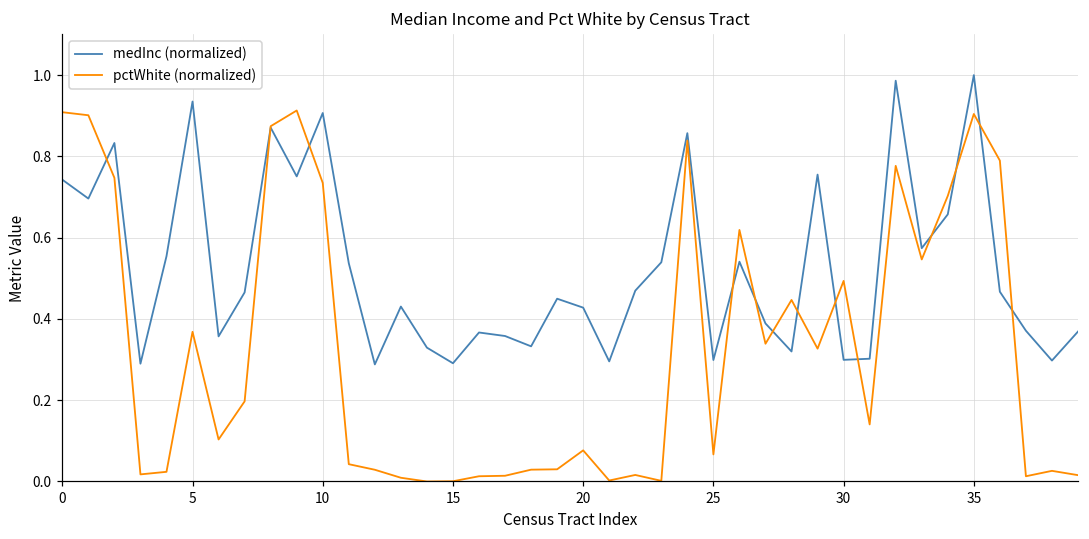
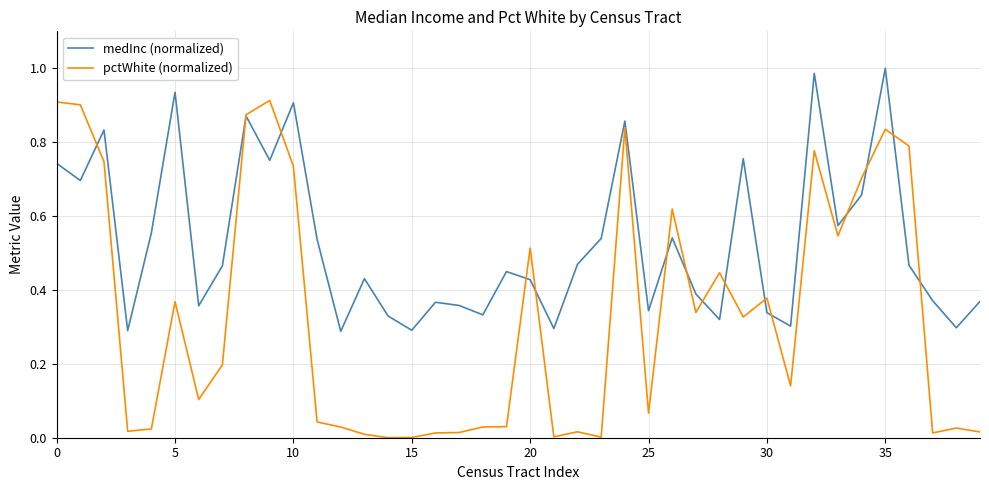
pctWhite (normalized), 20: 0.08 -> 0.51
medInc (normalized), 25: 0.30 -> 0.34
medInc (normalized), 30: 0.30 -> 0.34
pctWhite (normalized), 30: 0.49 -> 0.38
pctWhite (normalized), 35: 0.90 -> 0.83
